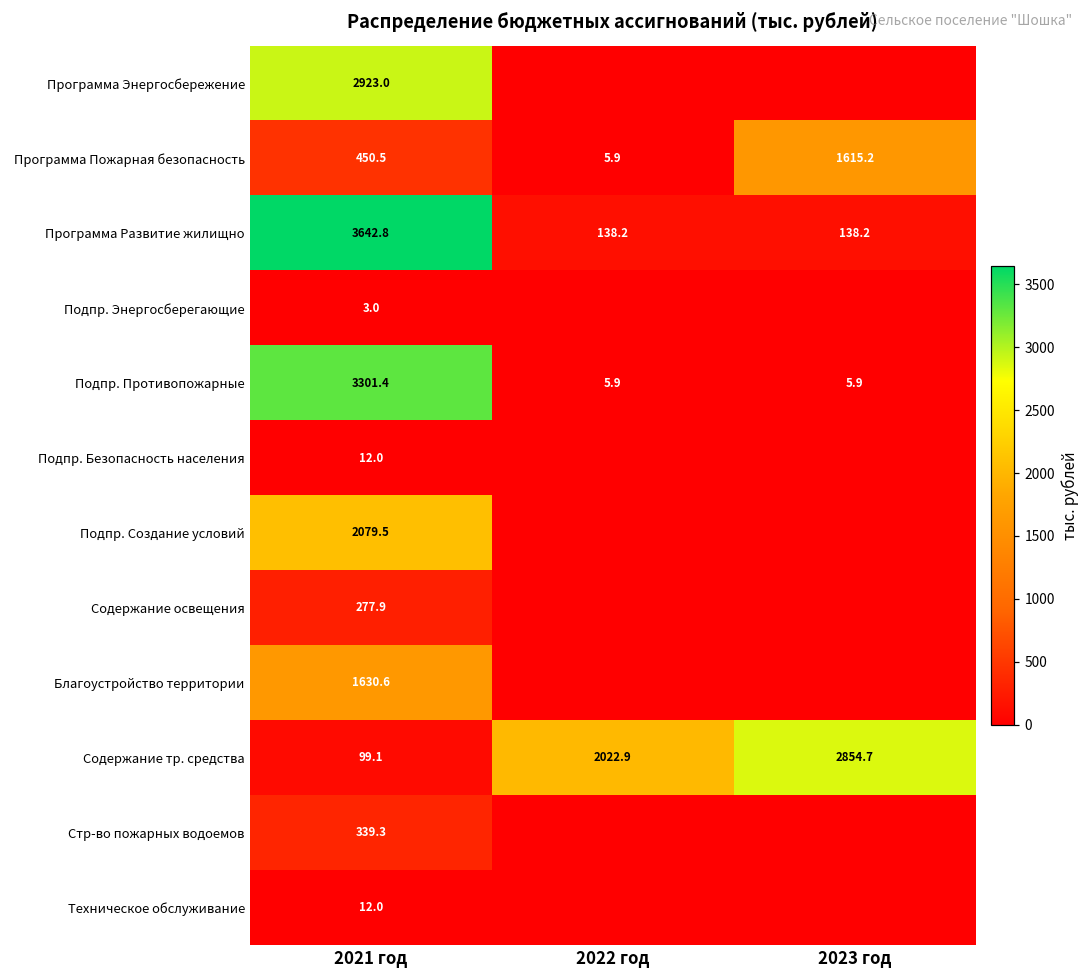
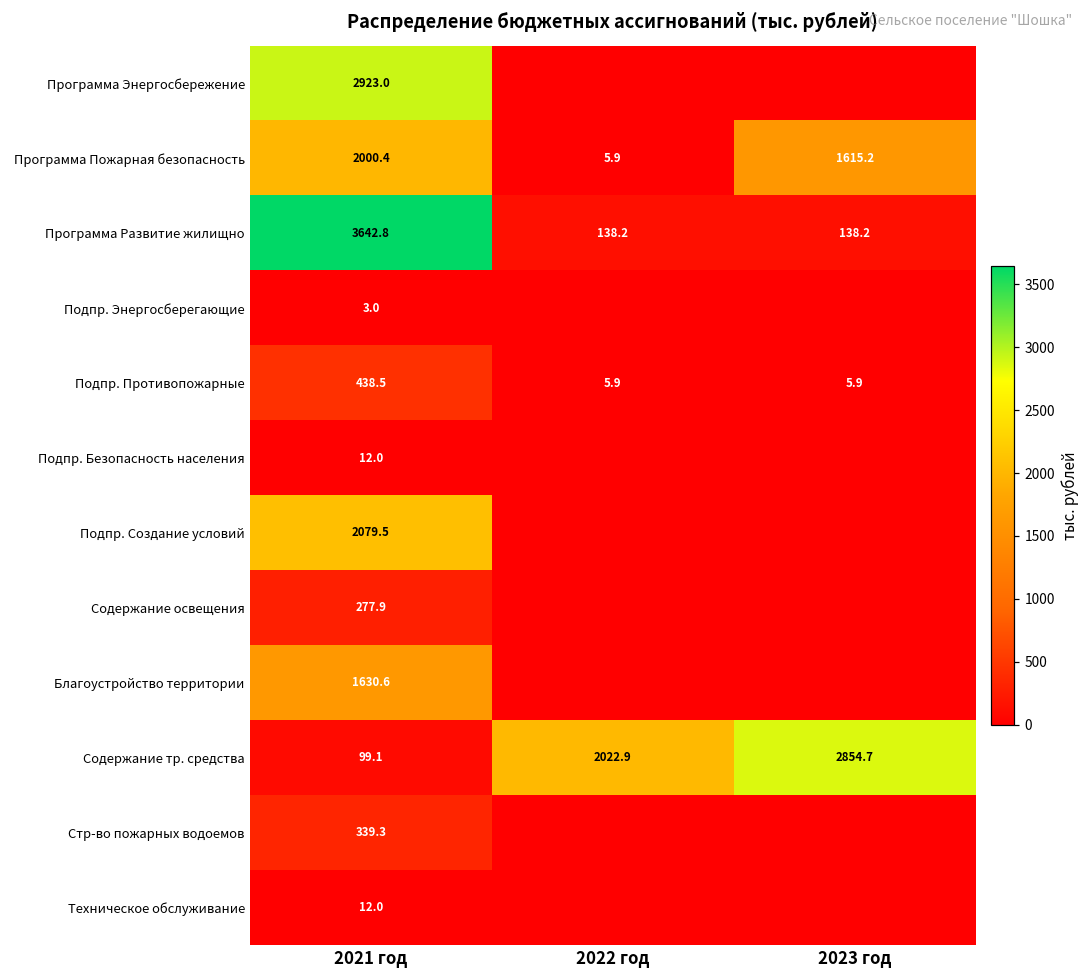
Программа Пожарная безопасность, 2021 год: 450.5 -> 2000.4
Подпр. Противопожарные, 2021 год: 3301.4 -> 438.5
